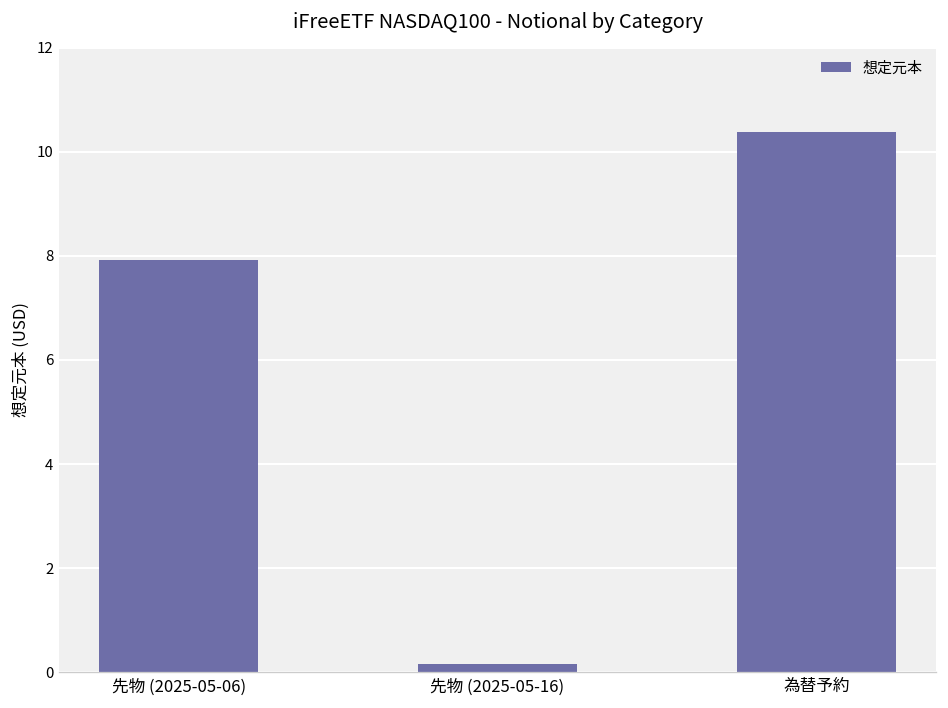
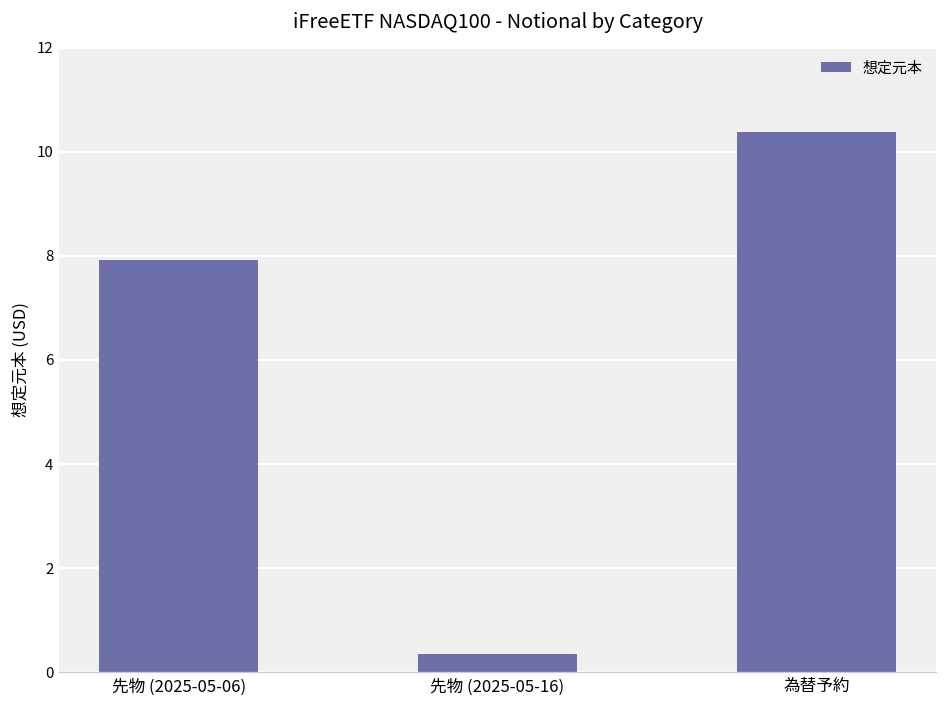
先物 (2025-05-16): 0.2 -> 0.4
